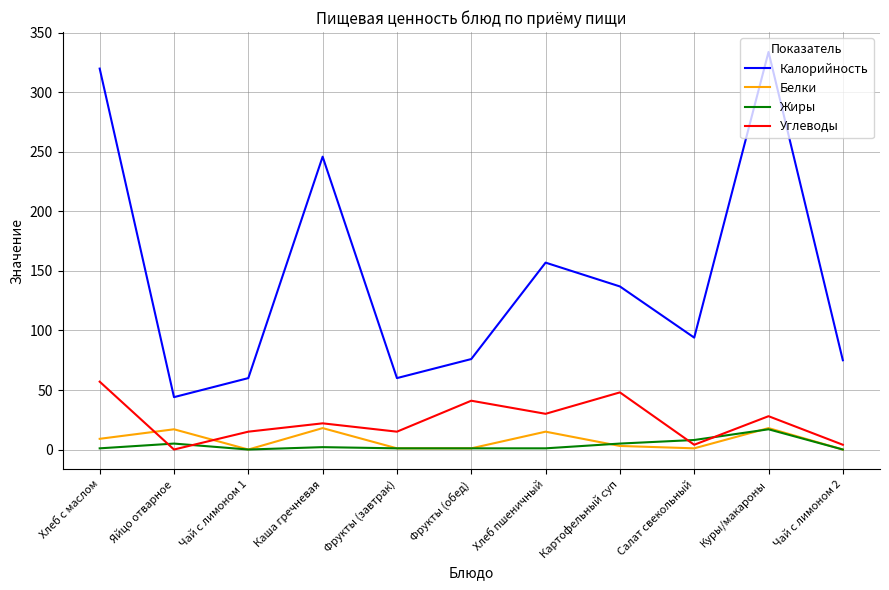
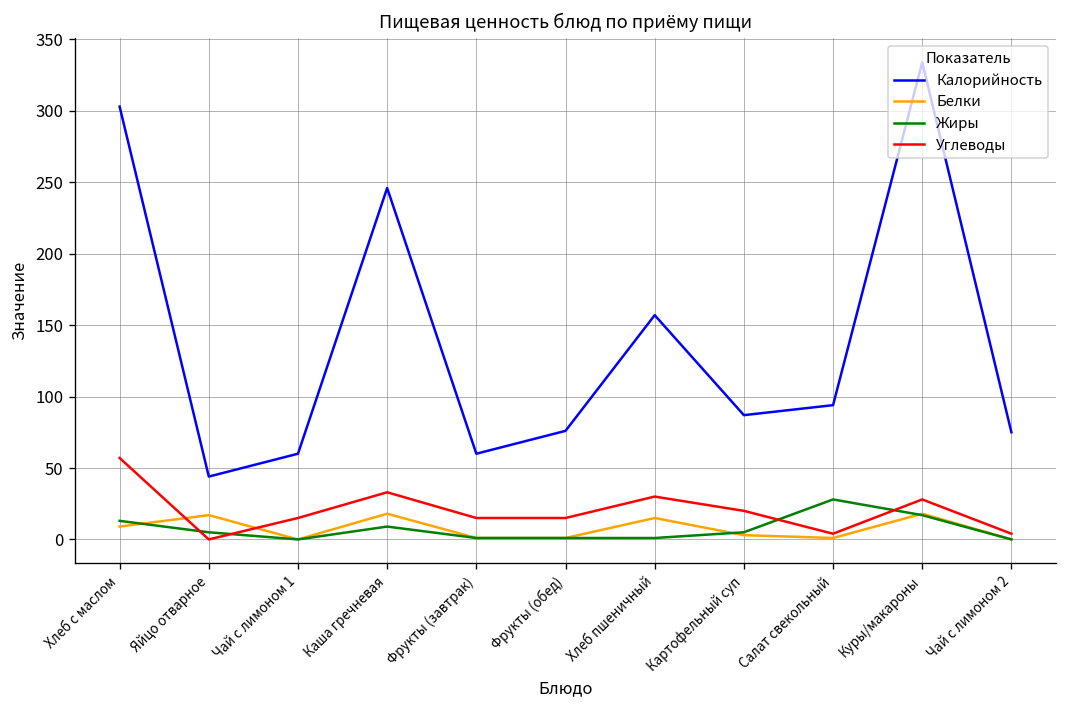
Калорийность, Хлеб с маслом: 320 -> 303
Жиры, Хлеб с маслом: 1 -> 13
Жиры, Каша гречневая: 2 -> 9
Углеводы, Каша гречневая: 22 -> 33
Углеводы, Фрукты (обед): 41 -> 15
Калорийность, Картофельный суп: 137 -> 87
Углеводы, Картофельный суп: 48 -> 20
Жиры, Салат свекольный: 8 -> 28
